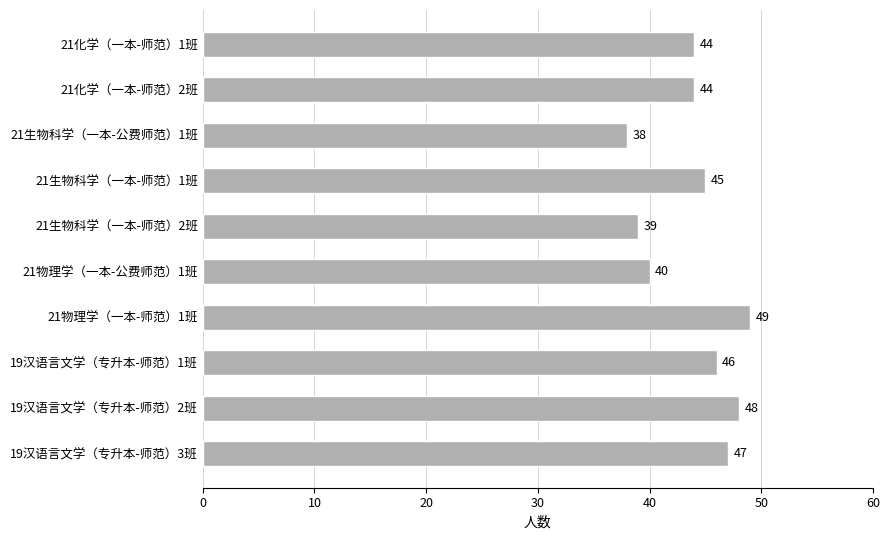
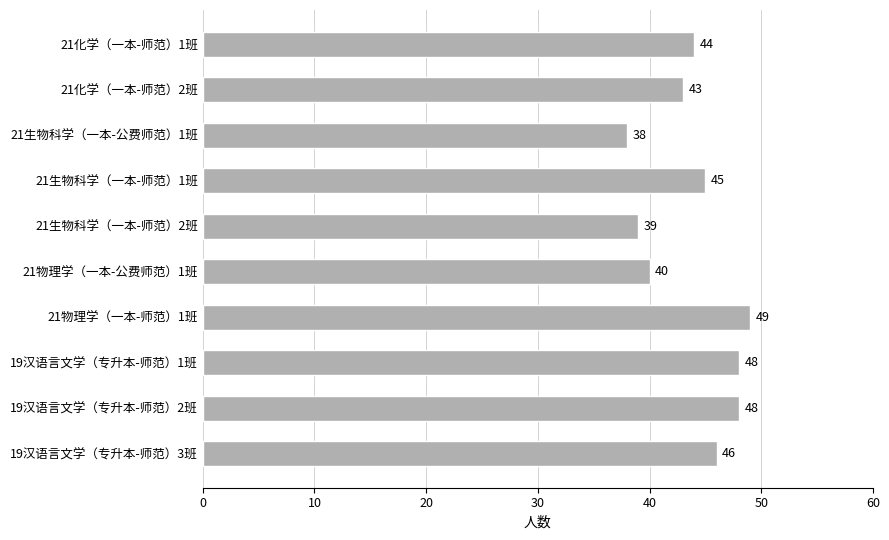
21化学（一本-师范）2班: 44 -> 43
19汉语言文学（专升本-师范）1班: 46 -> 48
19汉语言文学（专升本-师范）3班: 47 -> 46
